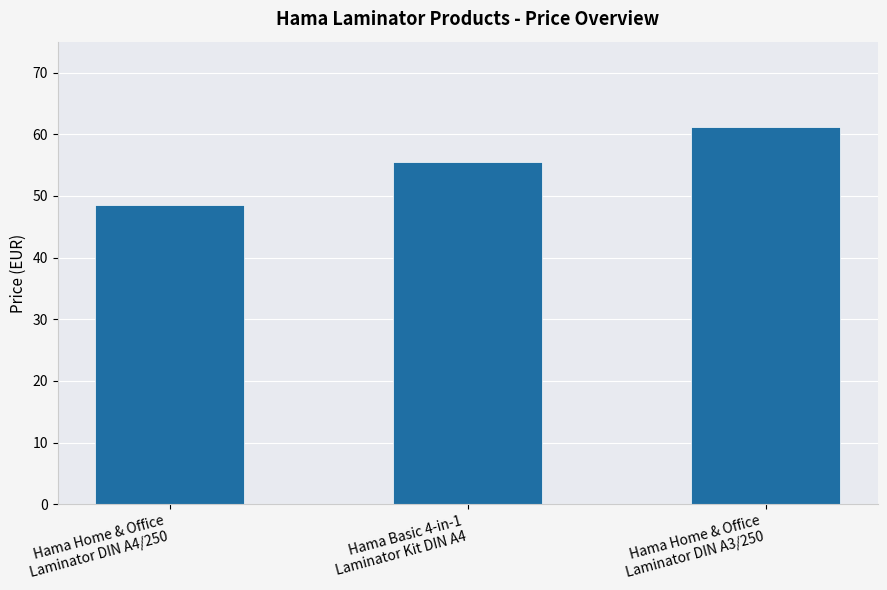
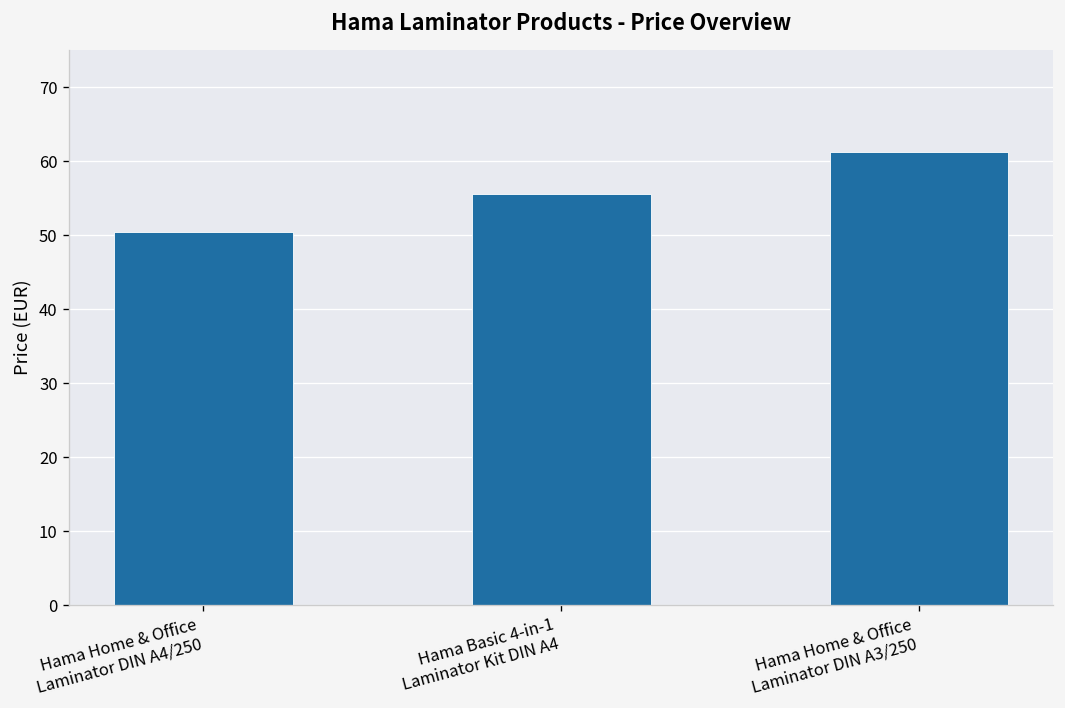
Hama Home & Office Laminator DIN A4/250: 49 -> 50
